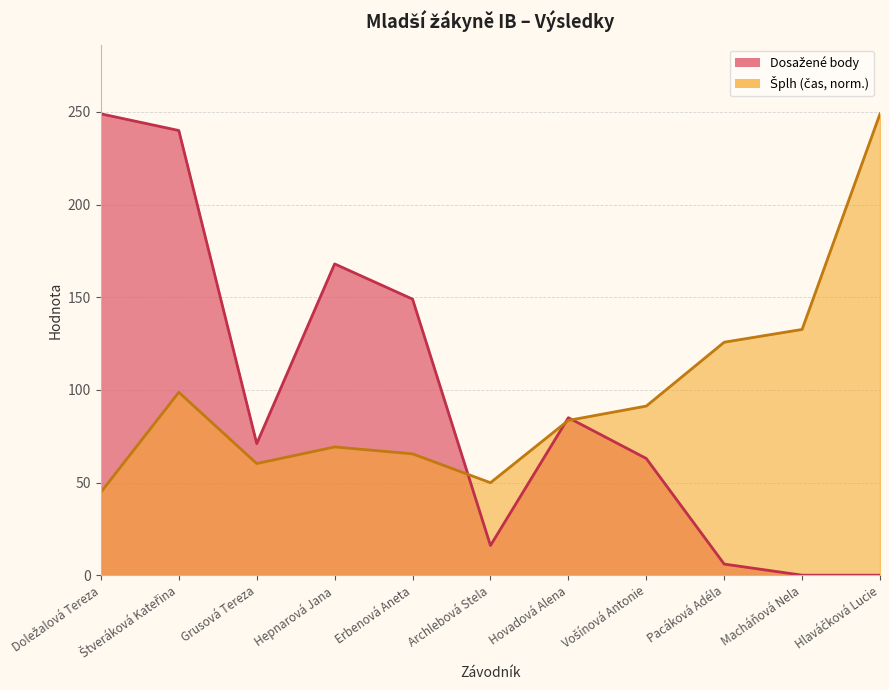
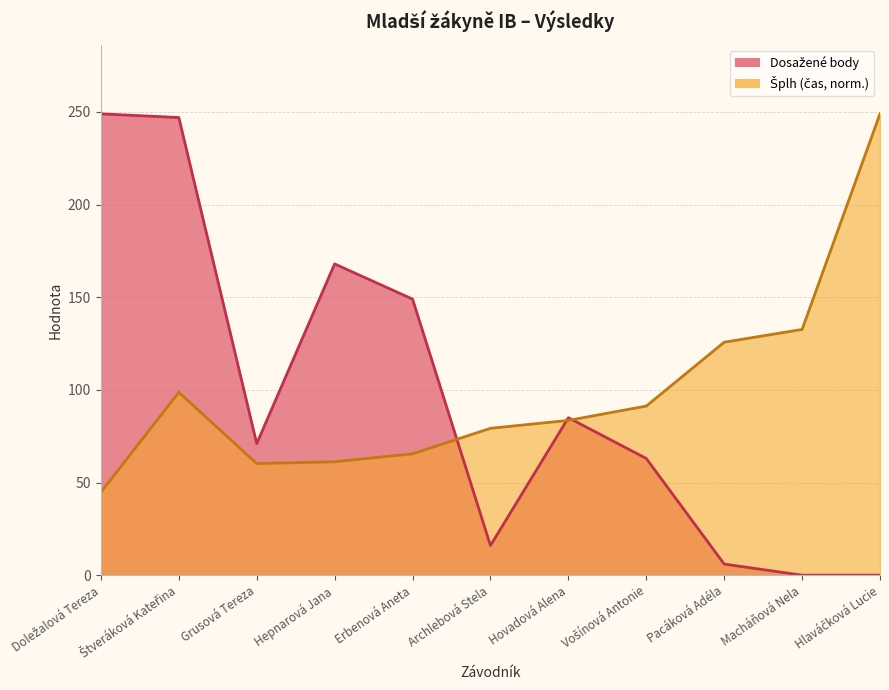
Dosažené body, Štveráková Kateřina: 240 -> 247
Šplh (čas, norm.), Hepnarová Jana: 69 -> 61
Šplh (čas, norm.), Archlebová Stela: 50 -> 79
